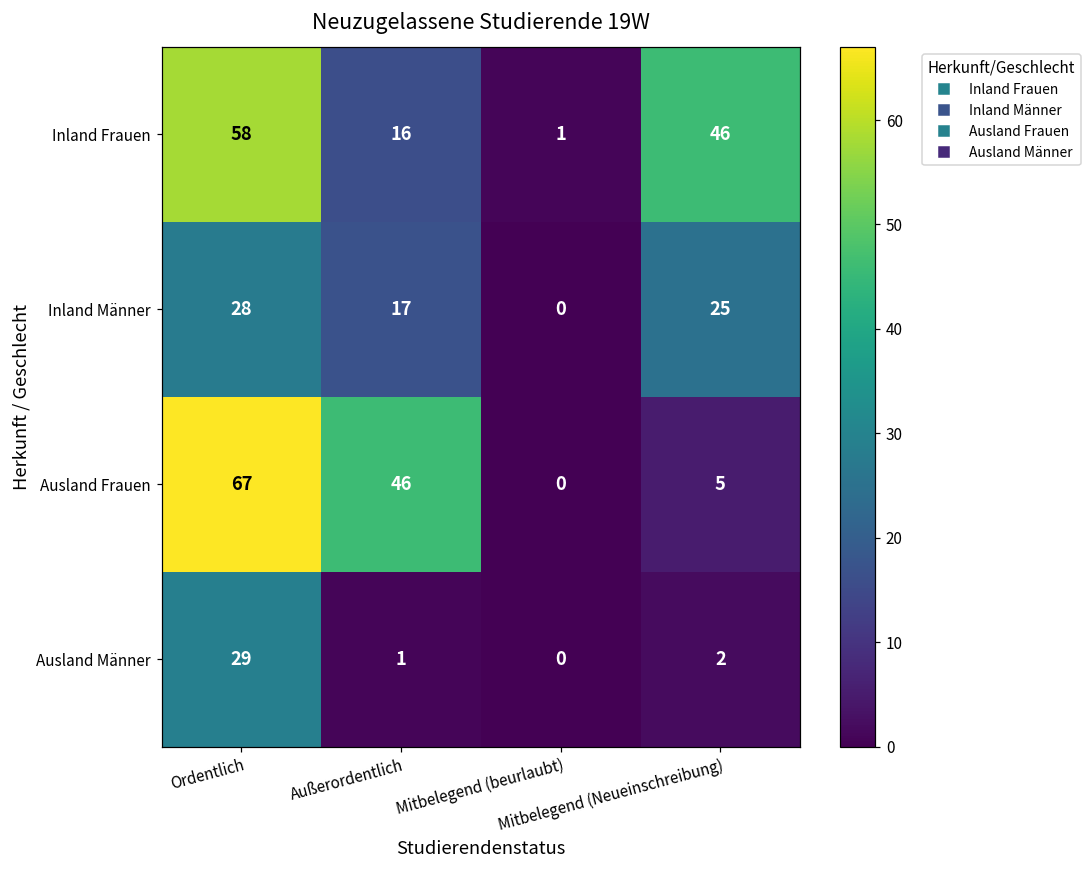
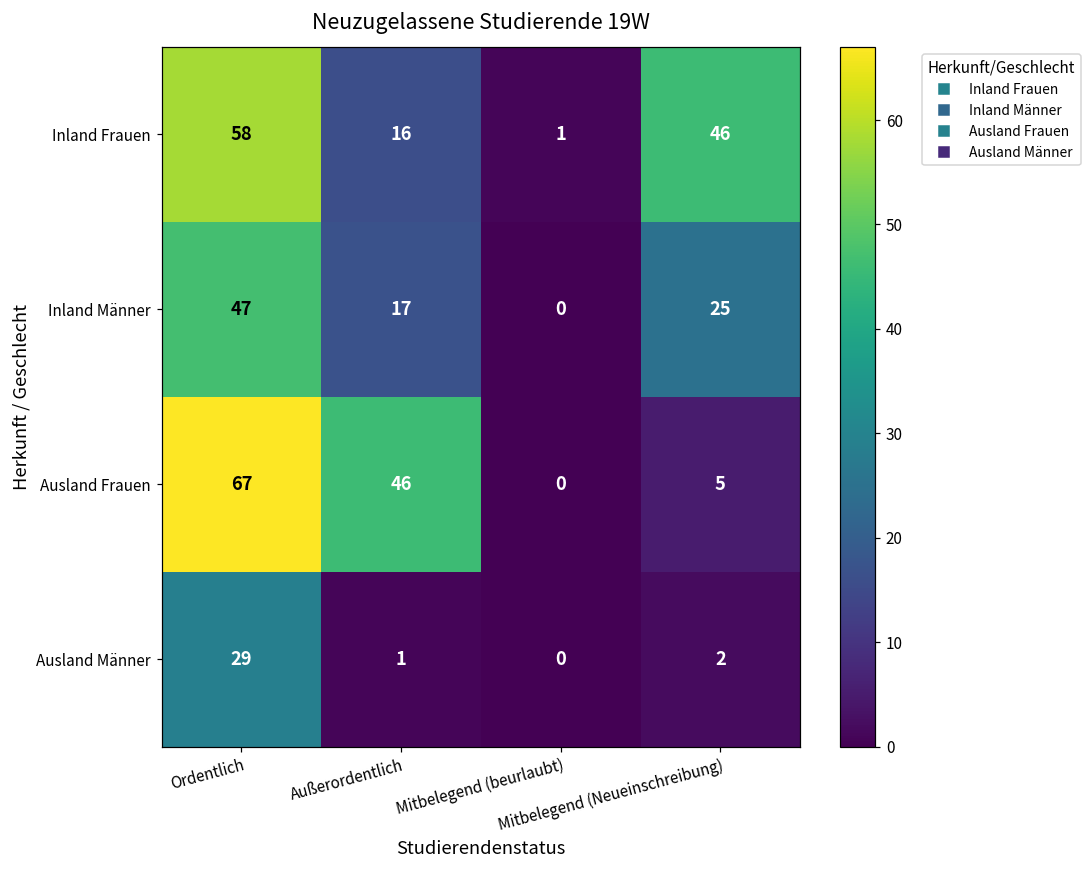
Inland Männer, Ordentlich: 28 -> 47
